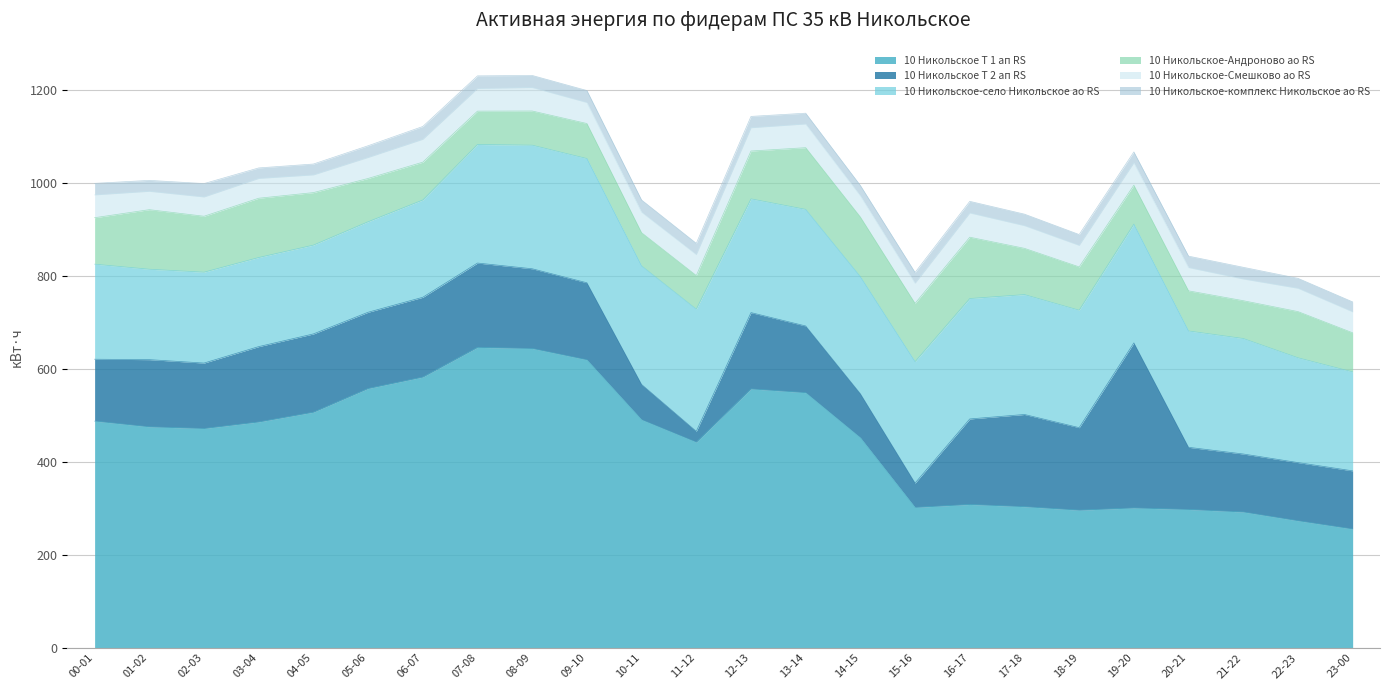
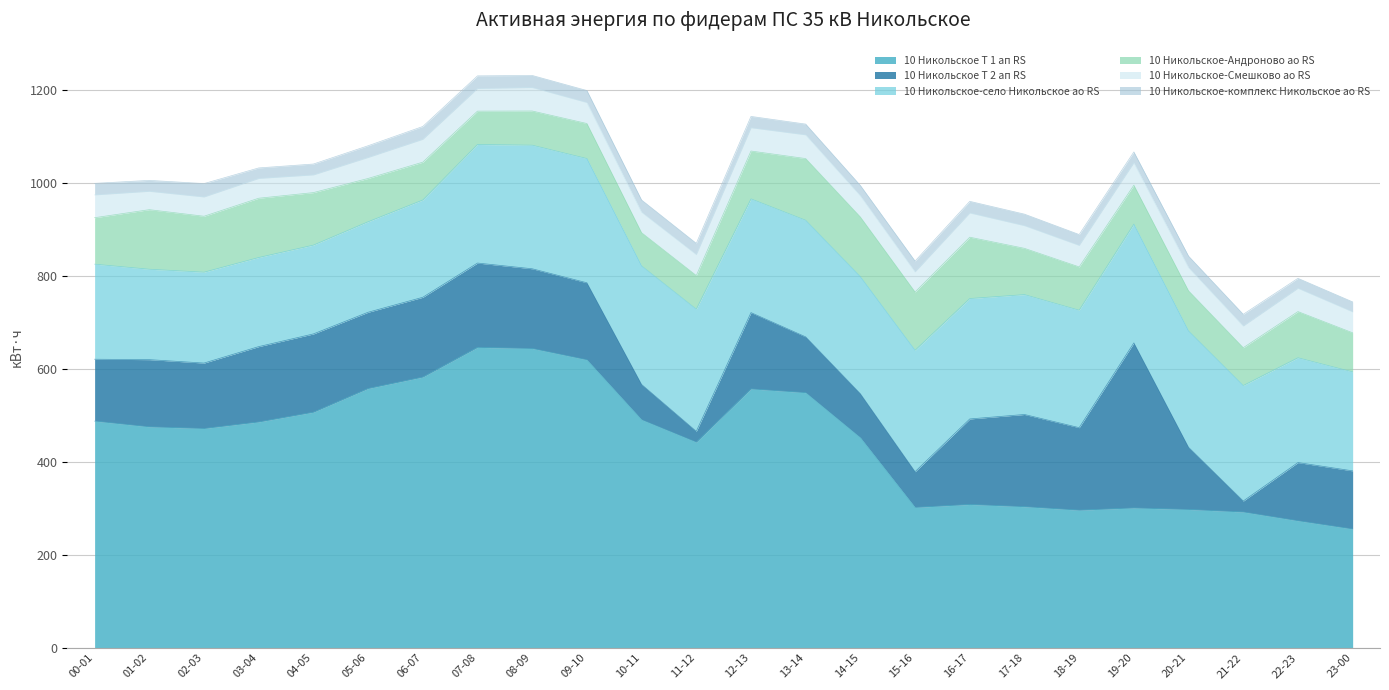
10 Никольское Т 2 ап RS, 13-14: 140 -> 120
10 Никольское Т 2 ап RS, 15-16: 50 -> 80
10 Никольское Т 2 ап RS, 21-22: 120 -> 20
